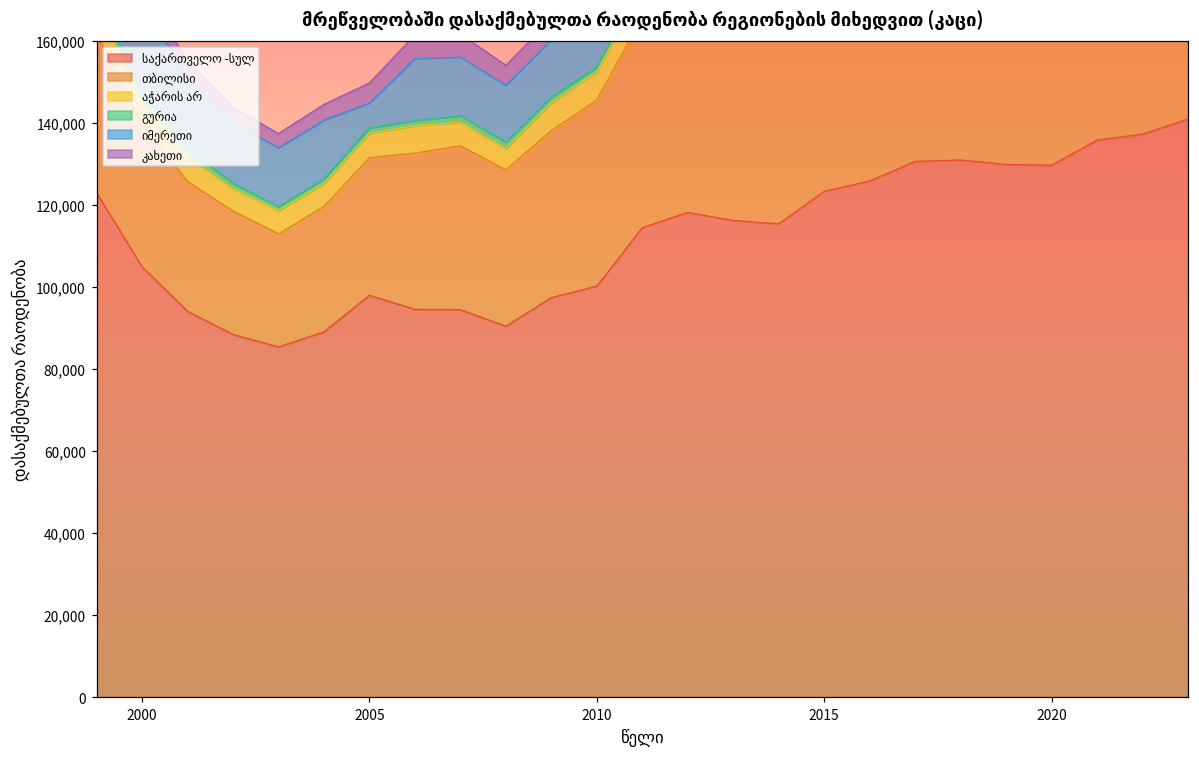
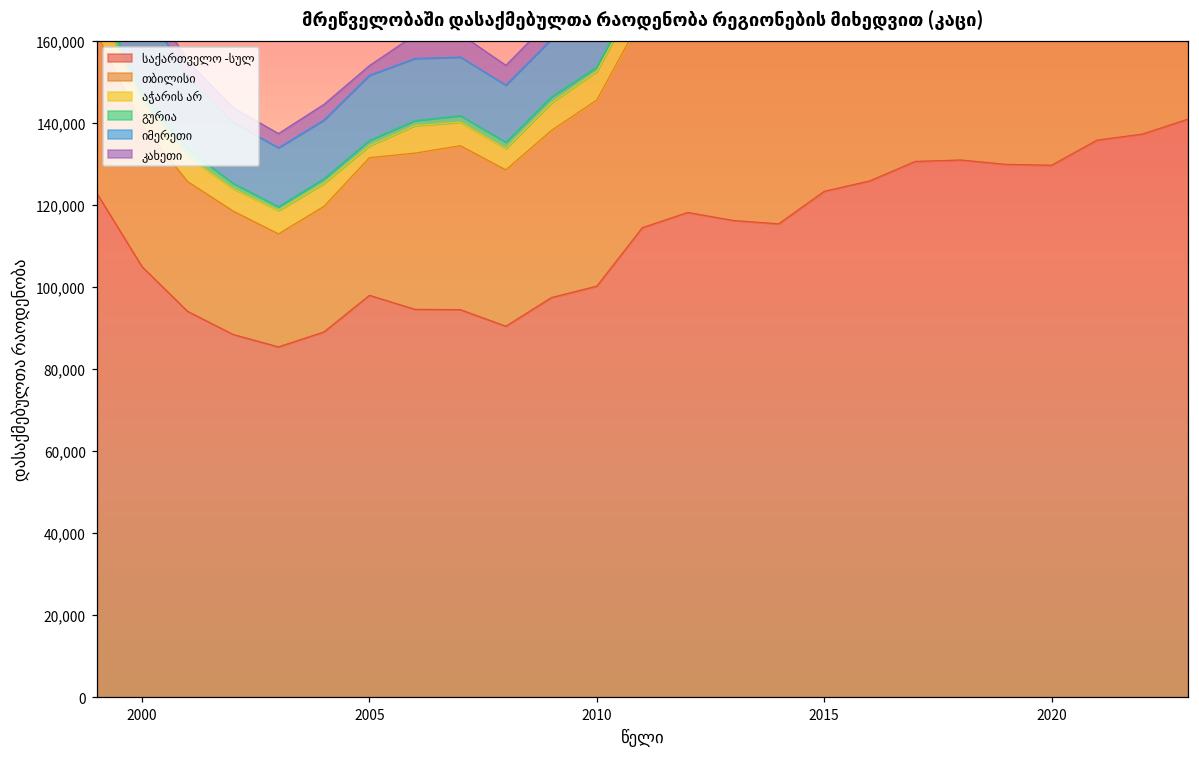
აჭარის არ, 2005: 6,000 -> 3,000
იმერეთი, 2005: 6,000 -> 16,000
კახეთი, 2005: 5,000 -> 2,000
